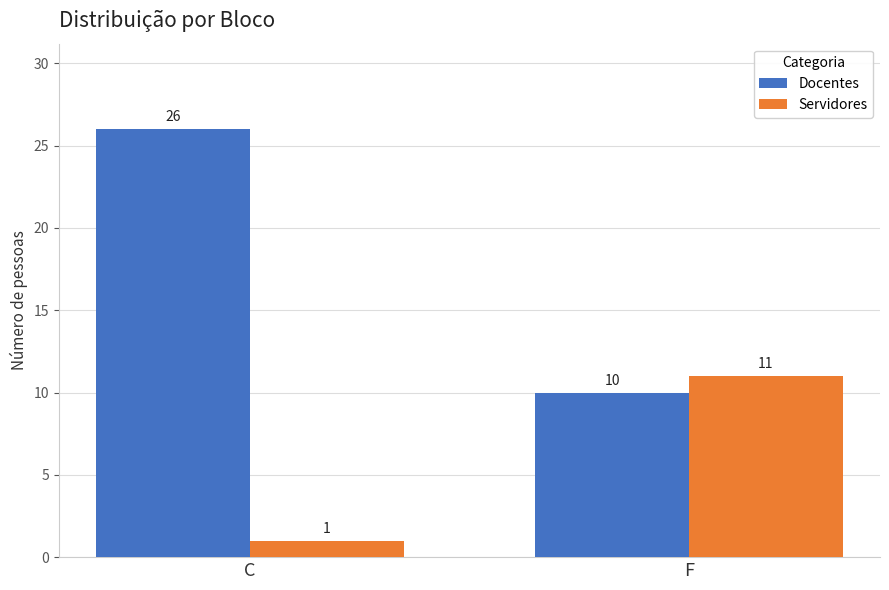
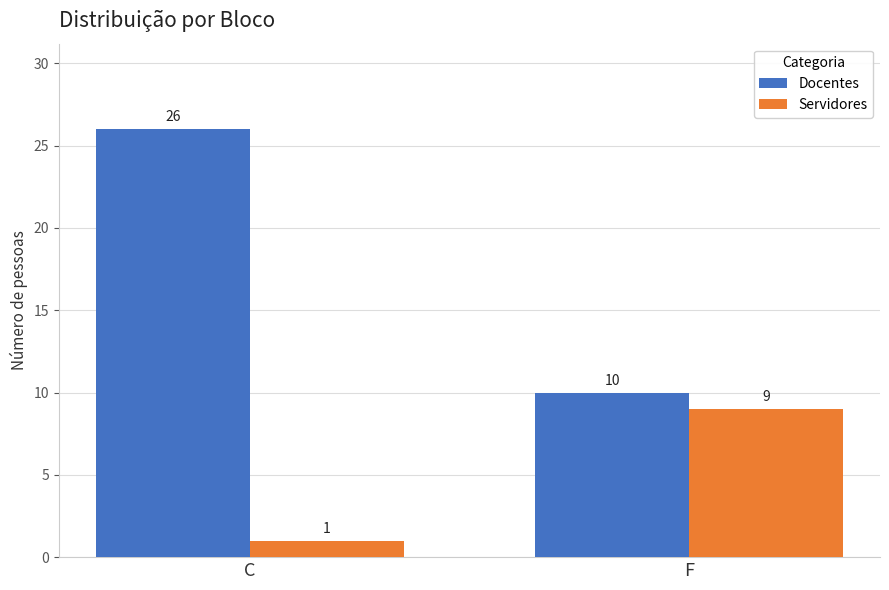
Servidores, F: 11 -> 9
